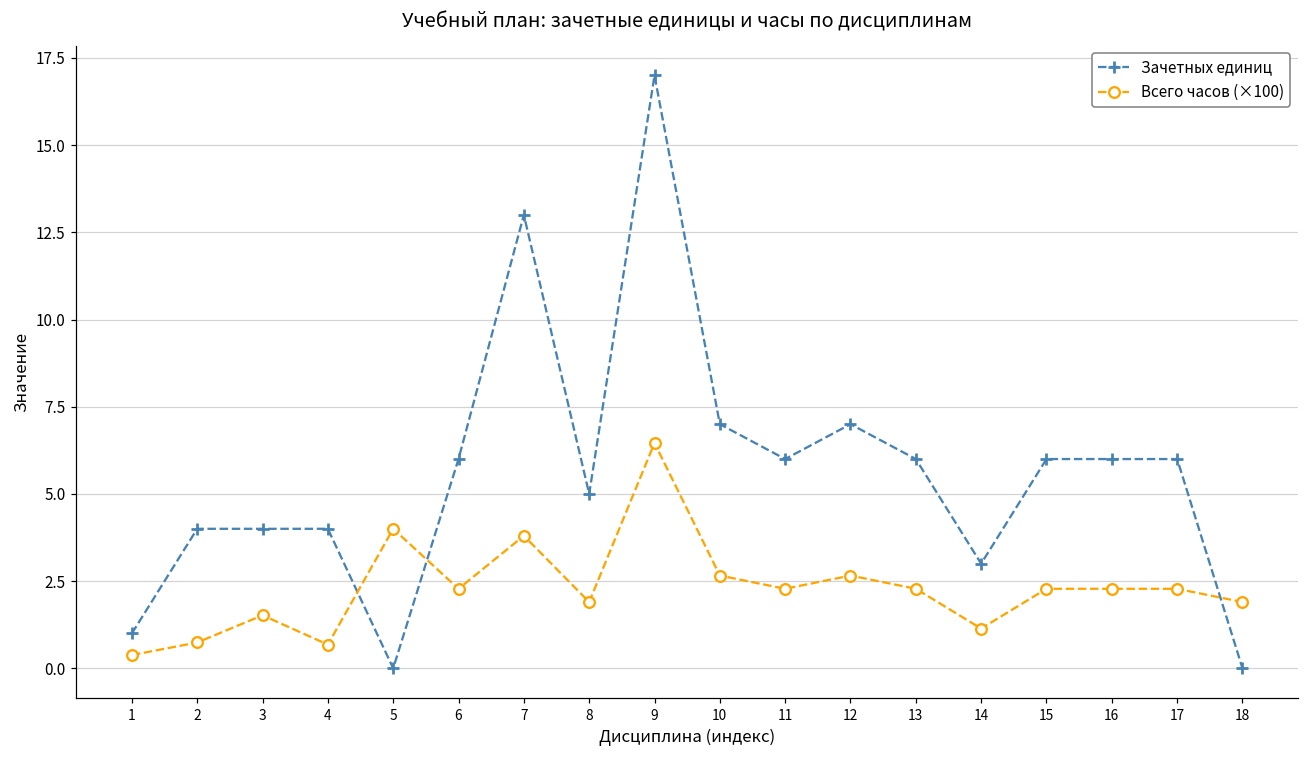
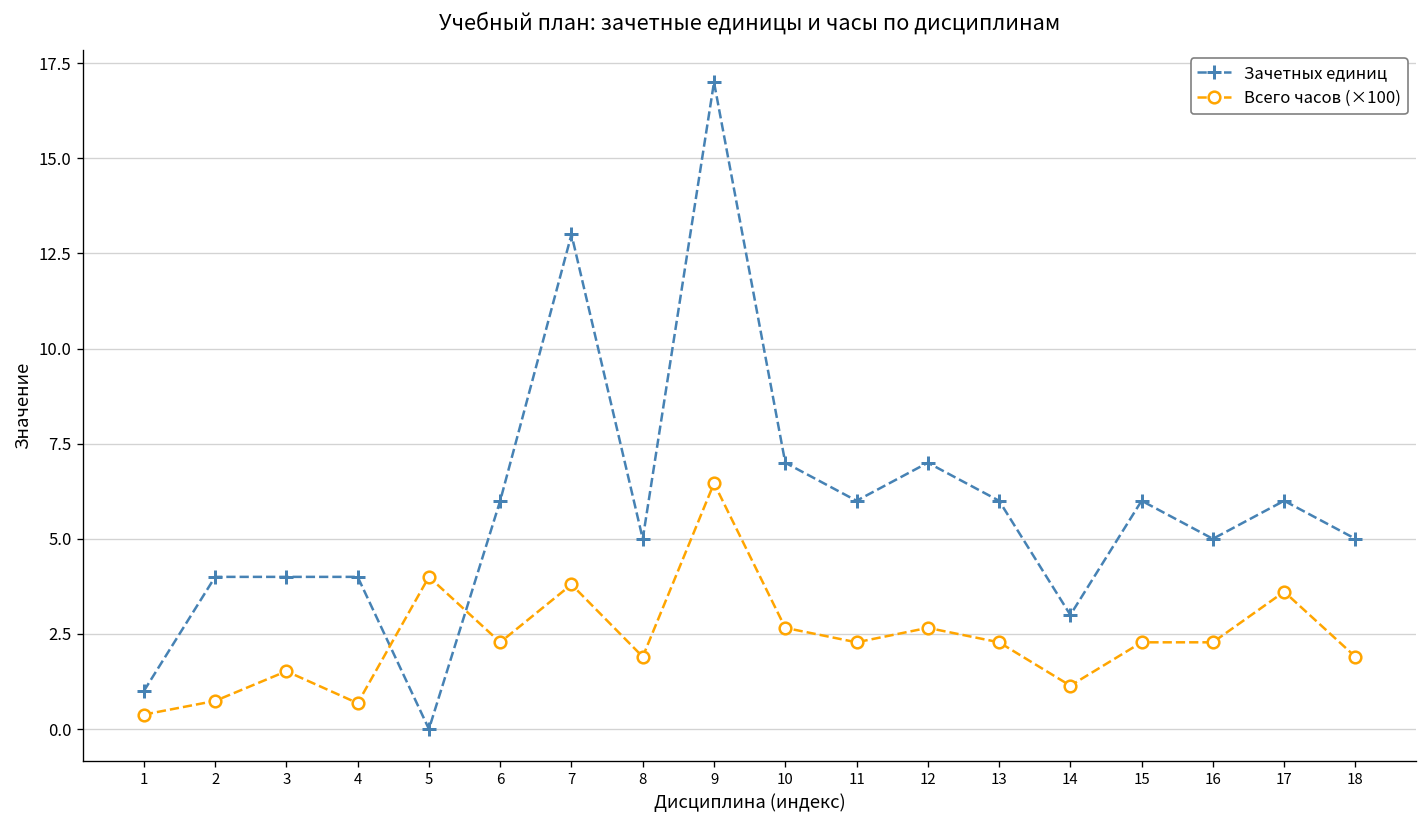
Зачетных единиц, 16: 6 -> 5
Всего часов (×100), 17: 2.3 -> 3.6
Зачетных единиц, 18: 0 -> 5
